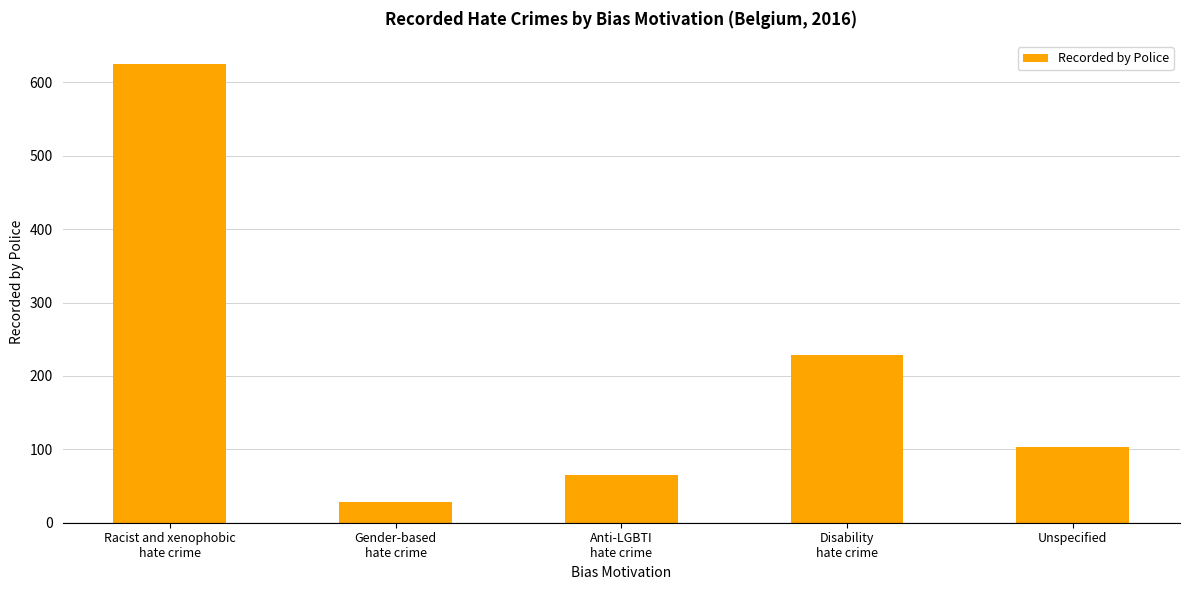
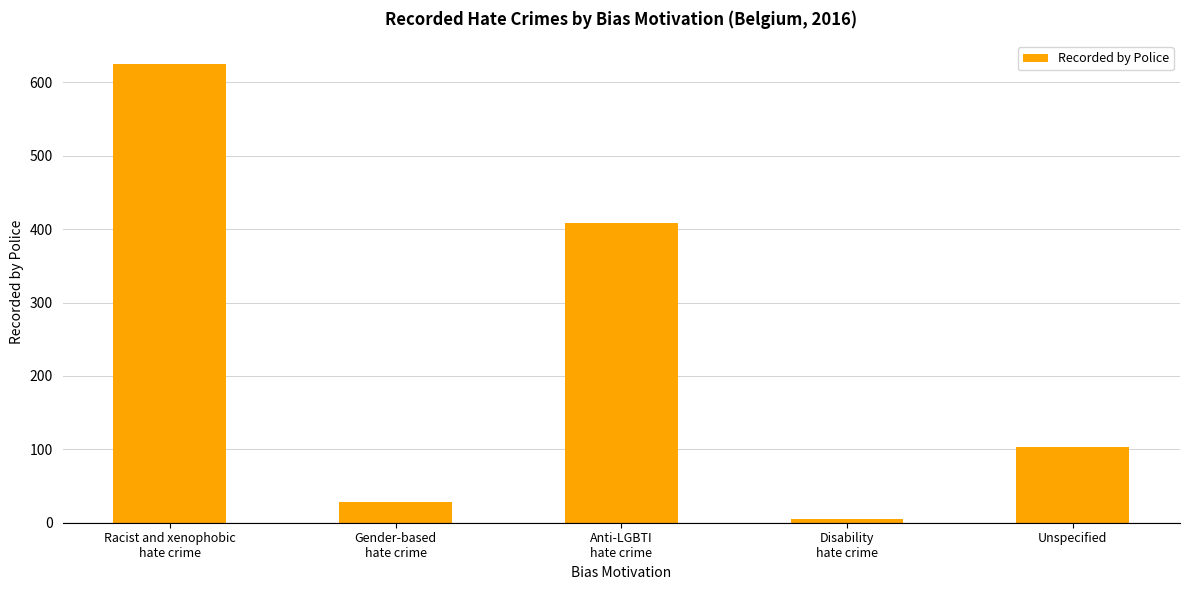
Anti-LGBTI hate crime: 70 -> 410
Disability hate crime: 230 -> 10
